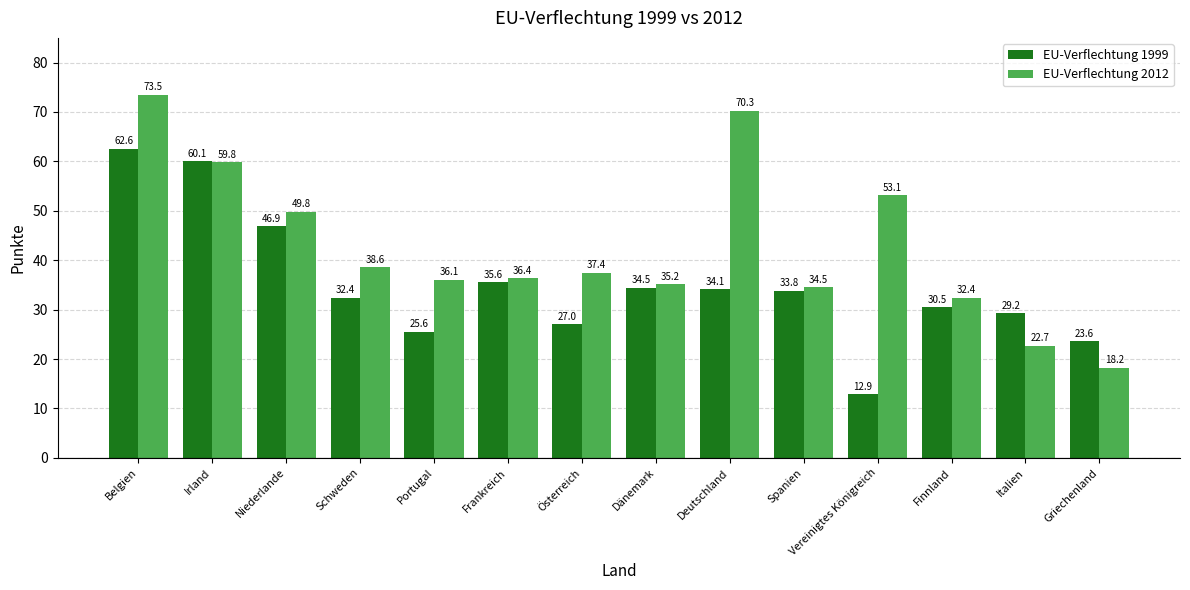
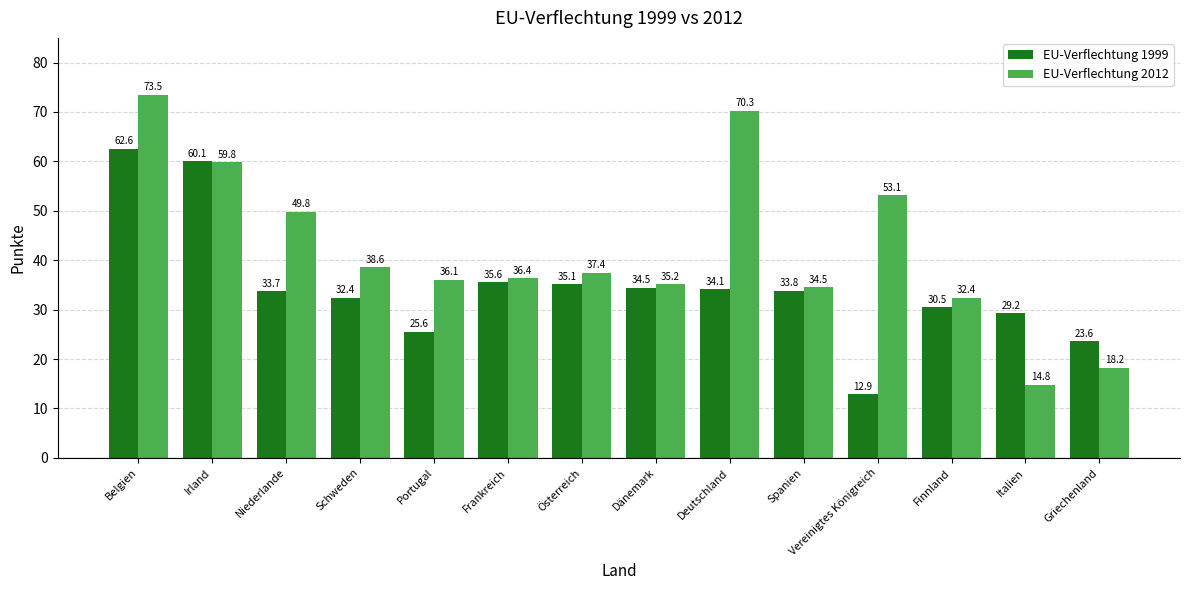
EU-Verflechtung 1999, Niederlande: 46.9 -> 33.7
EU-Verflechtung 1999, Österreich: 27.0 -> 35.1
EU-Verflechtung 2012, Italien: 22.7 -> 14.8
